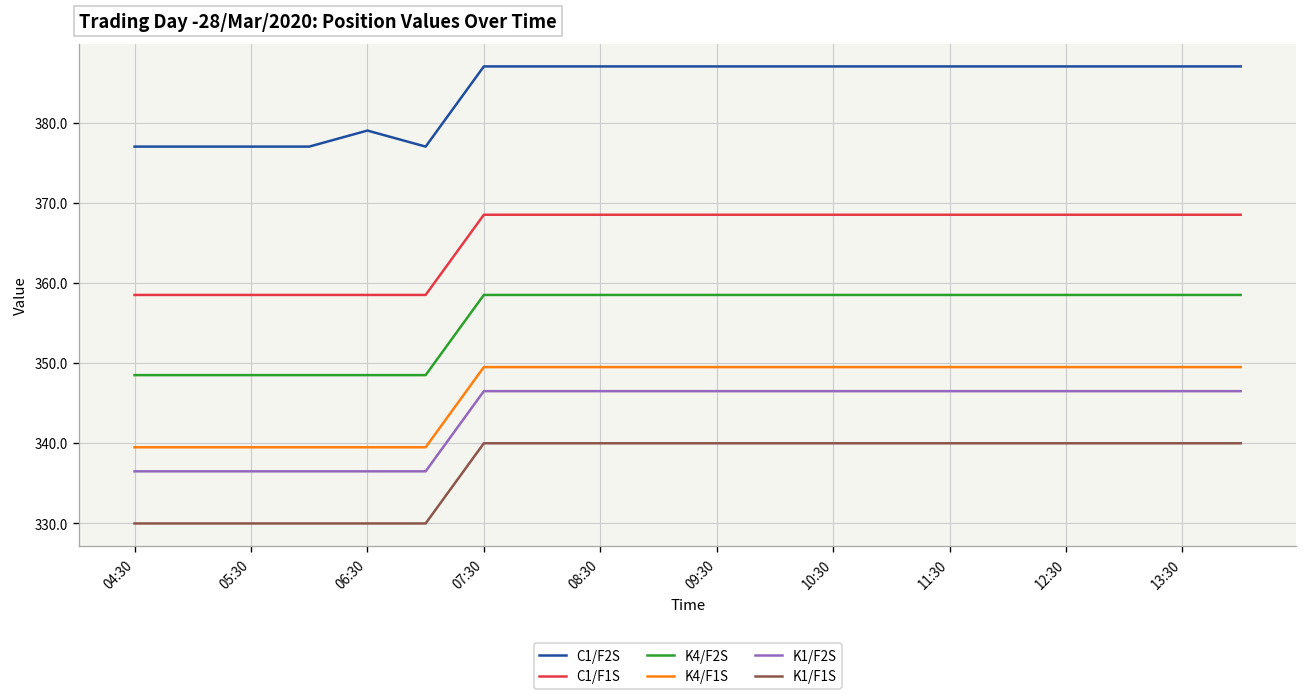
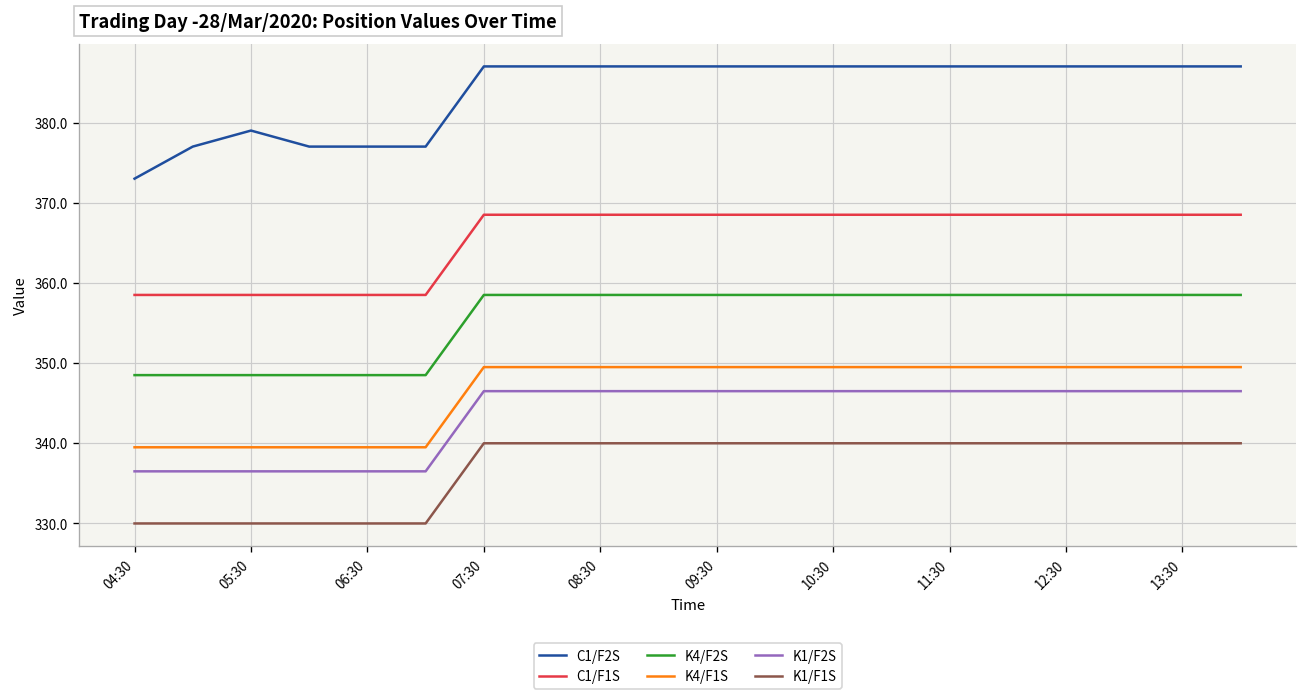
C1/F2S, 04:30: 377 -> 373
C1/F2S, 05:30: 377 -> 379
C1/F2S, 06:30: 379 -> 377
